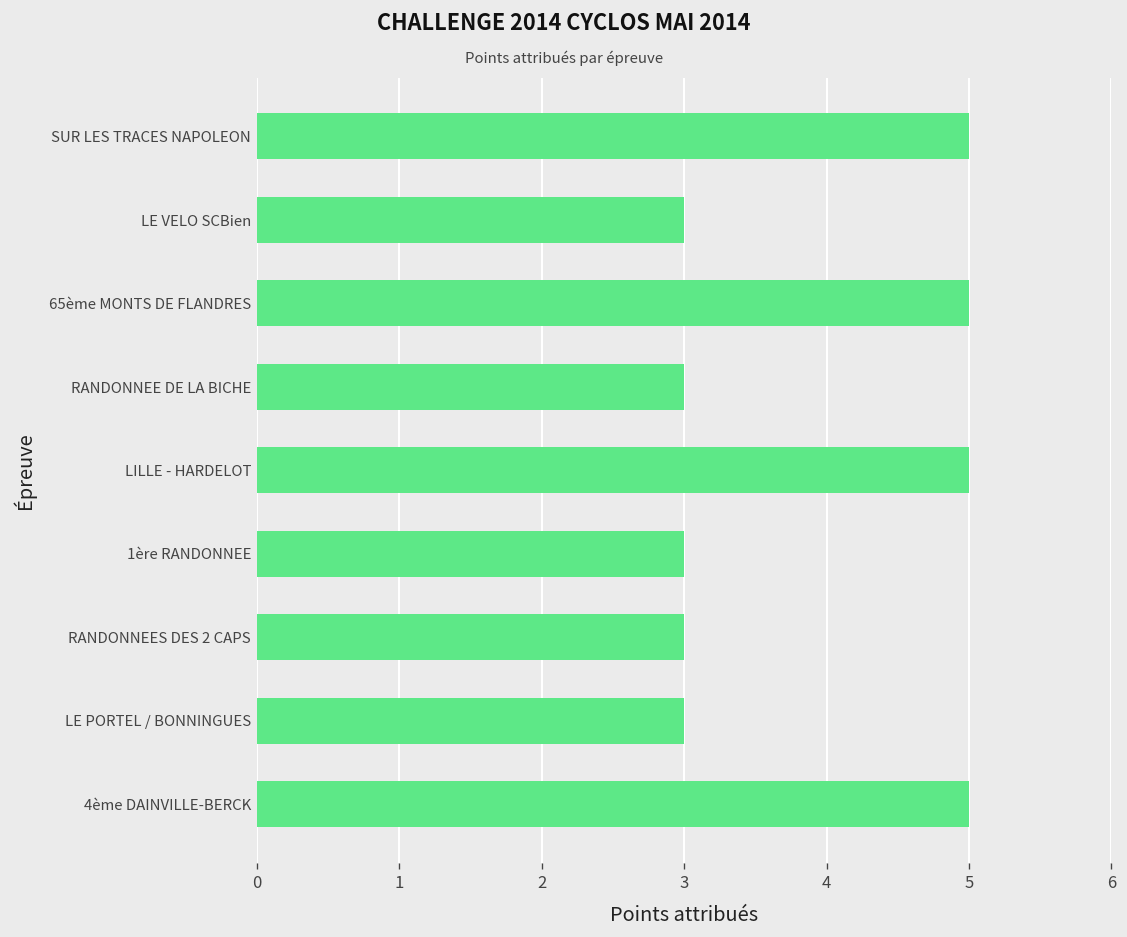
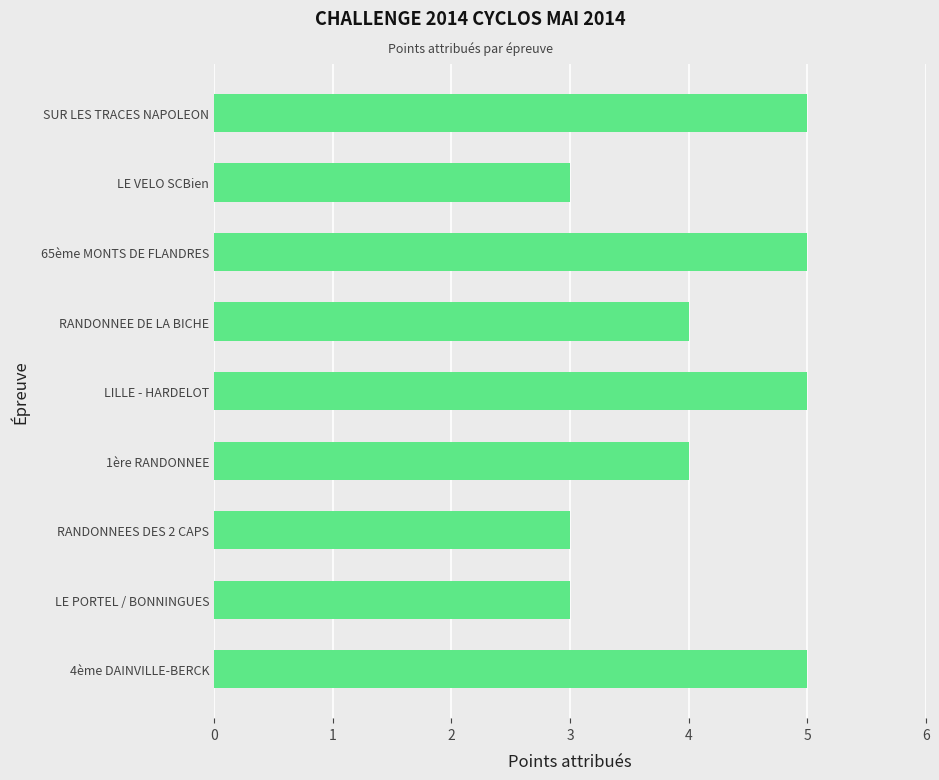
RANDONNEE DE LA BICHE: 3 -> 4
1ère RANDONNEE: 3 -> 4
